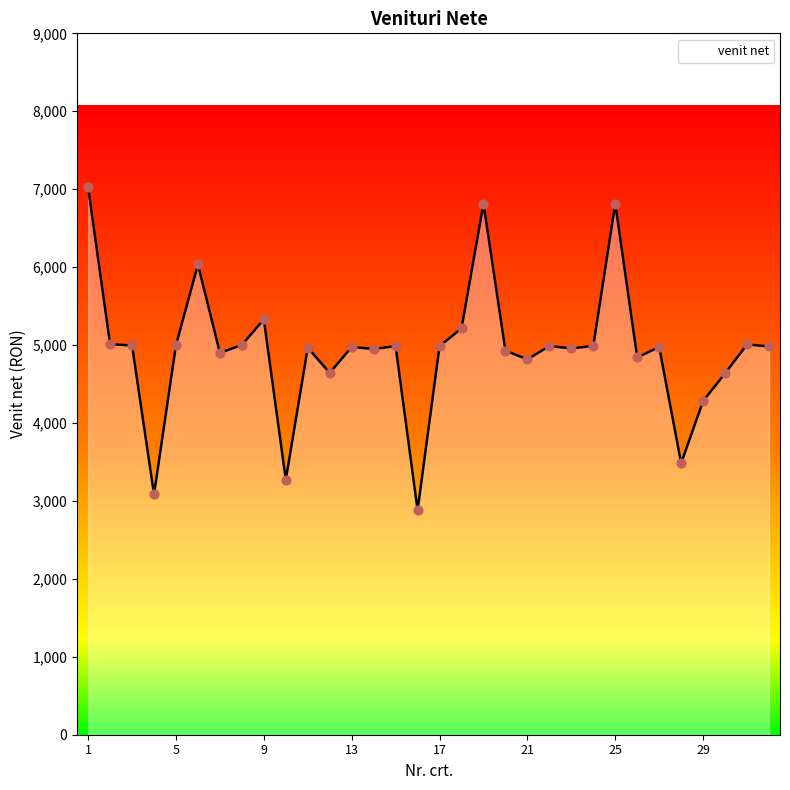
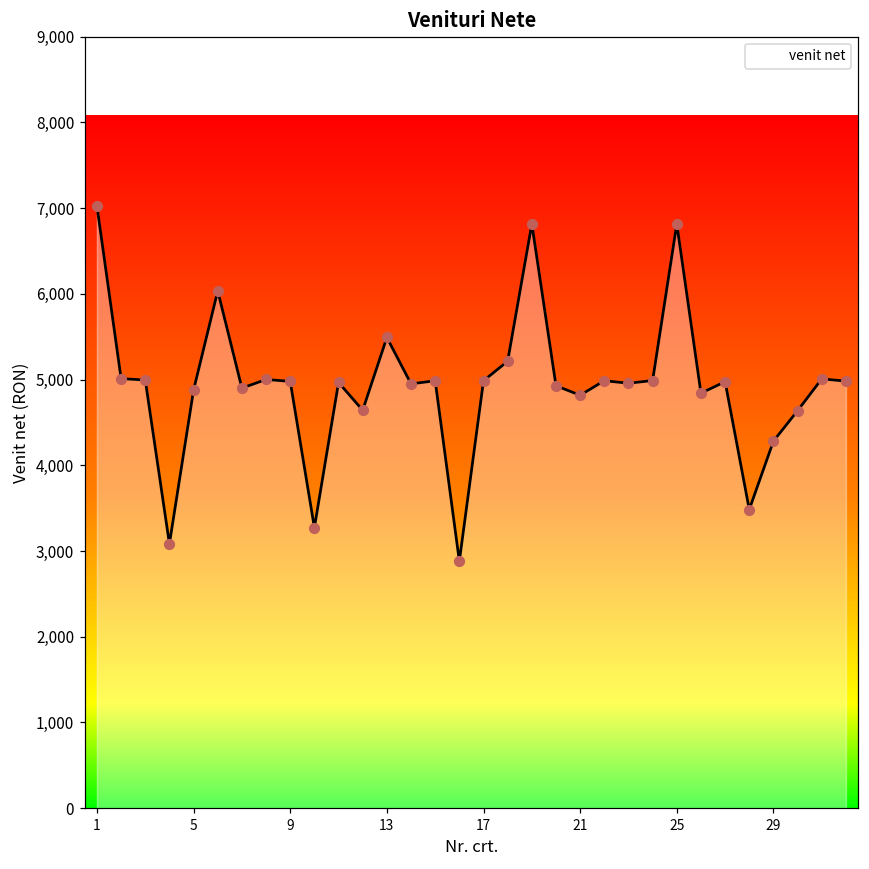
5: 5,000 -> 4,900
9: 5,300 -> 5,000
13: 5,000 -> 5,500
